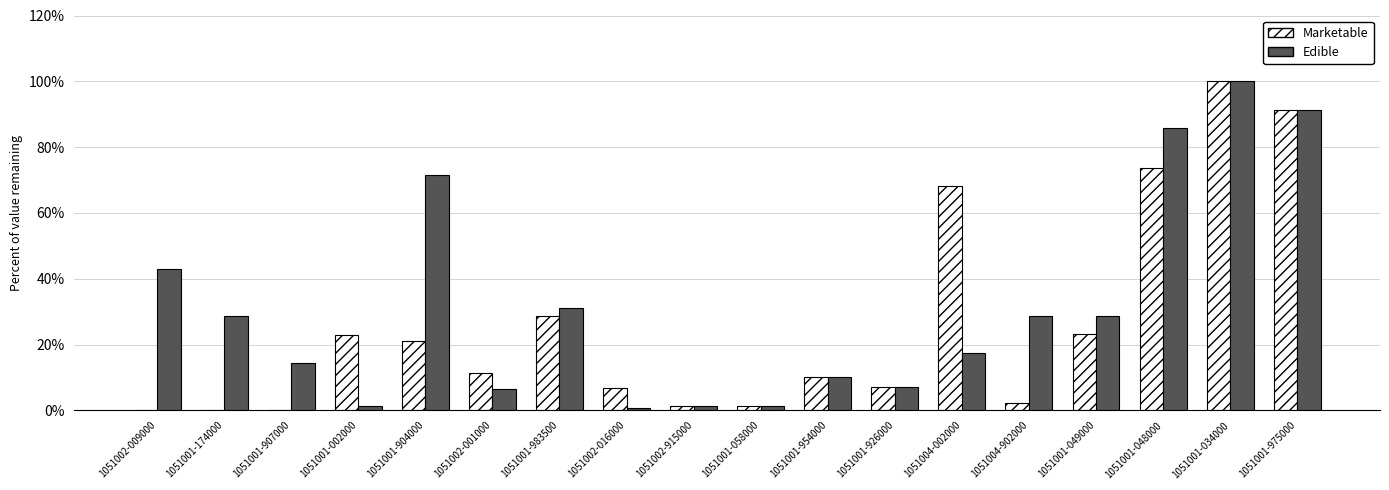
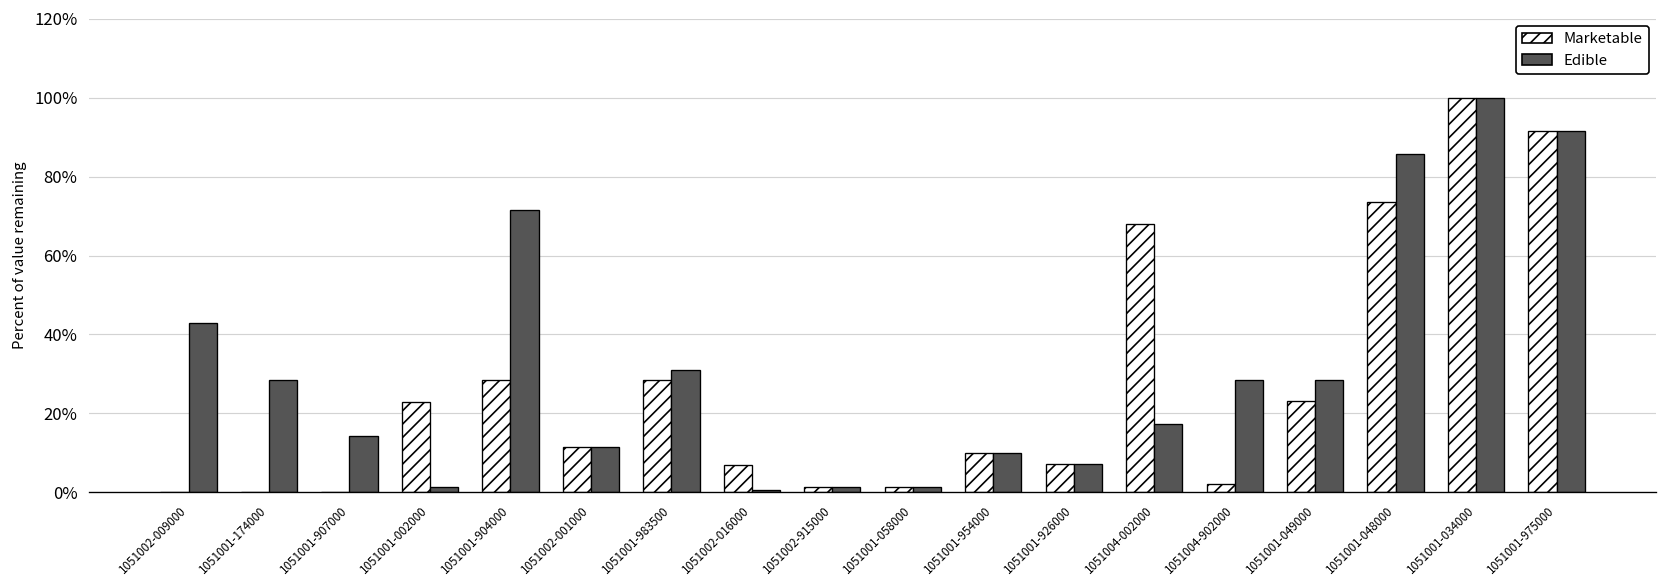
Marketable, 1051001-904000: 21% -> 29%
Edible, 1051002-001000: 6% -> 11%
